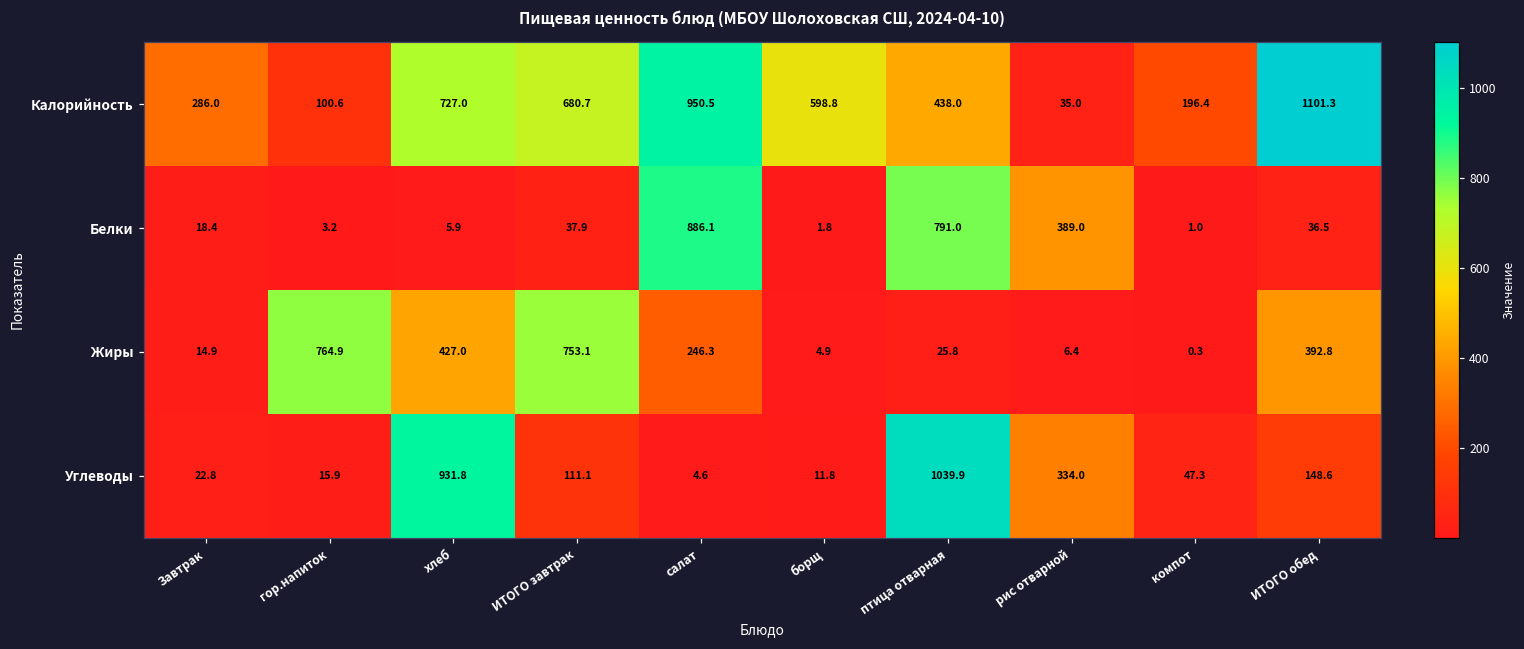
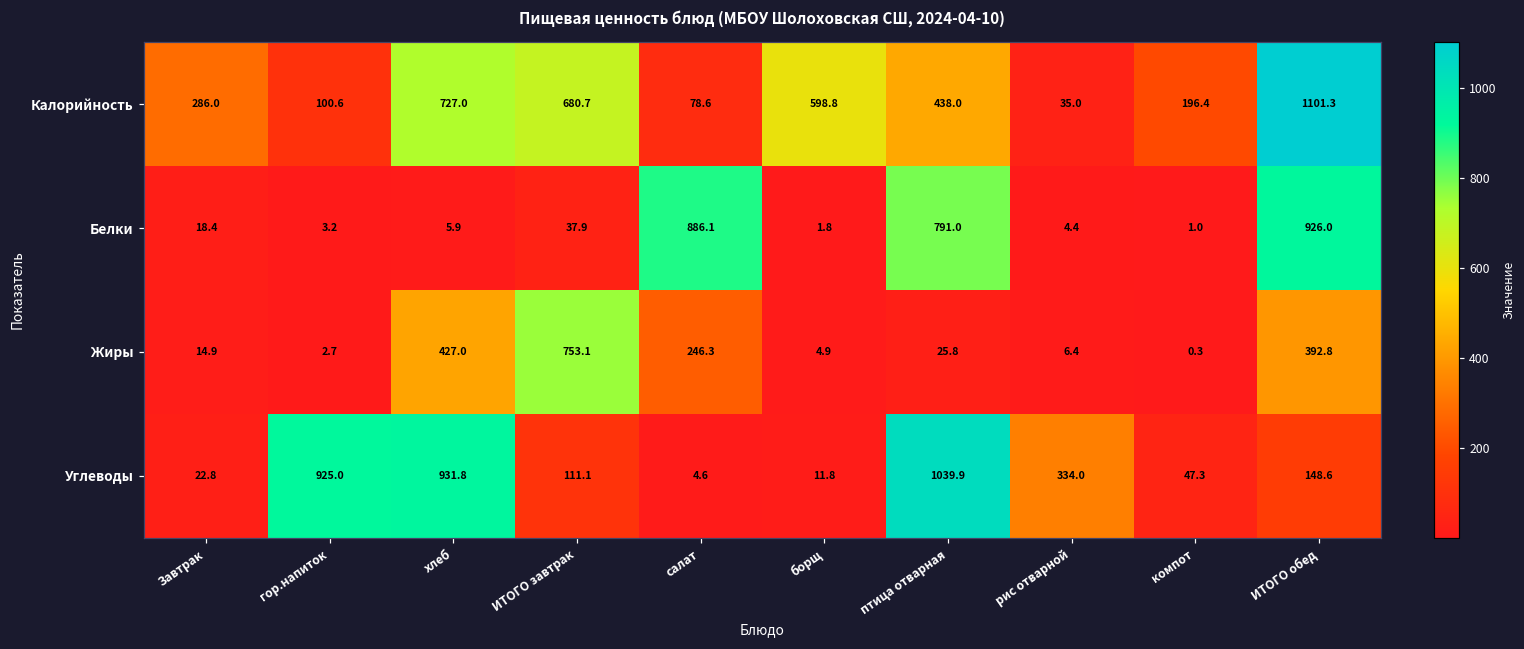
Калорийность, салат: 950.5 -> 78.6
Белки, рис отварной: 389.0 -> 4.4
Белки, ИТОГО обед: 36.5 -> 926.0
Жиры, гор.напиток: 764.9 -> 2.7
Углеводы, гор.напиток: 15.9 -> 925.0
